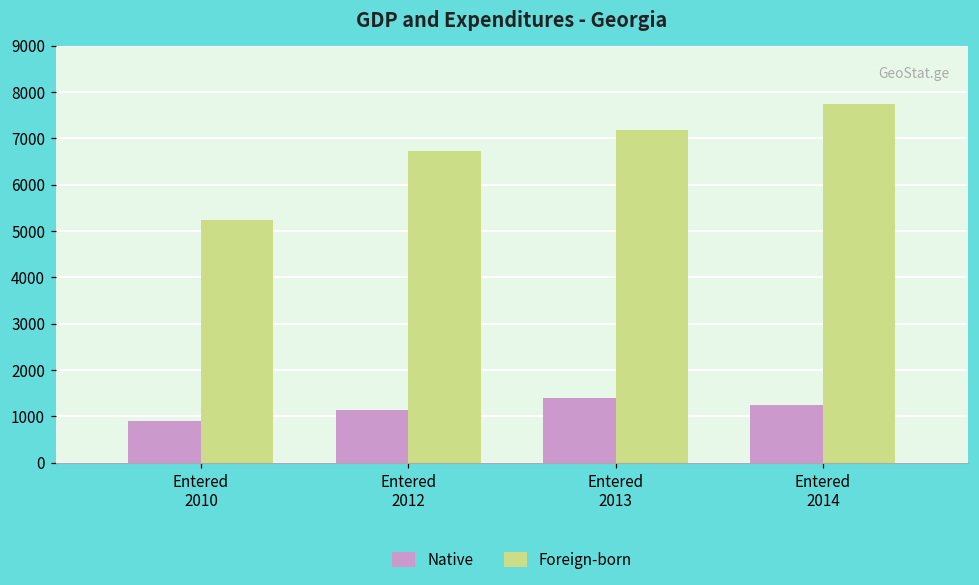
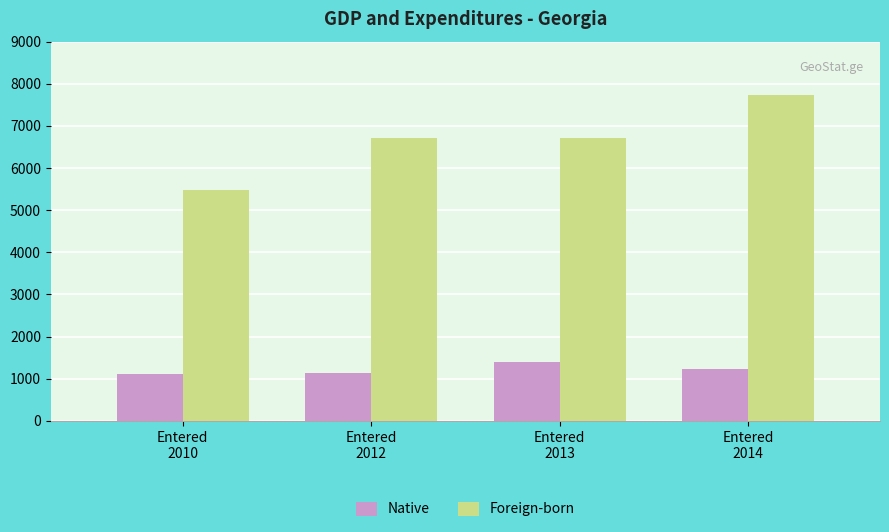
Native, Entered 2010: 900 -> 1100
Foreign-born, Entered 2010: 5200 -> 5500
Foreign-born, Entered 2013: 7200 -> 6700
